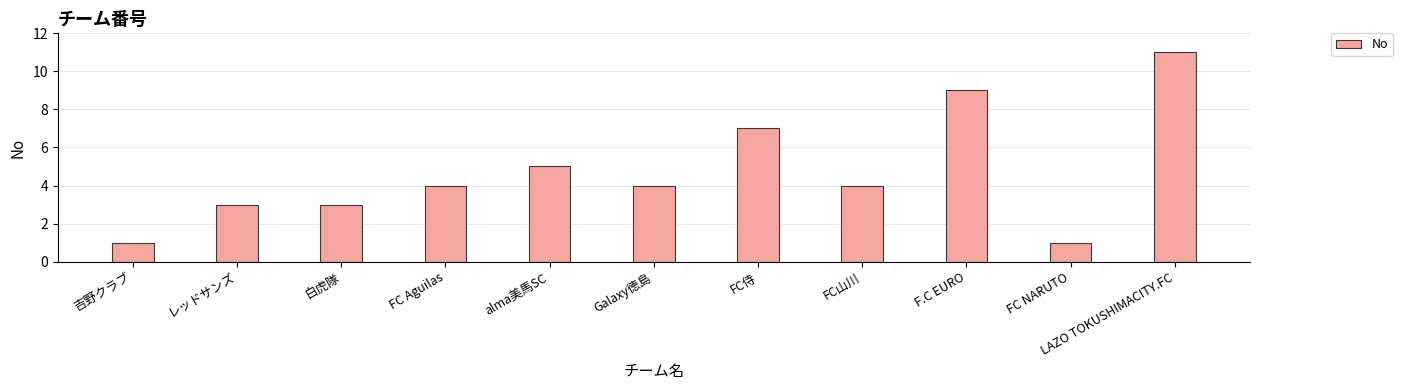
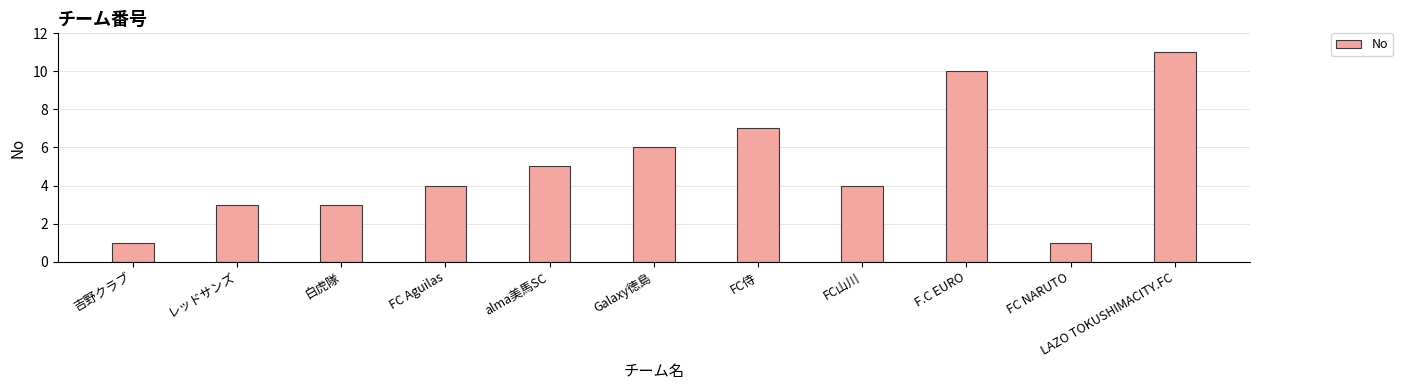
Galaxy徳島: 4 -> 6
F.C EURO: 9 -> 10
